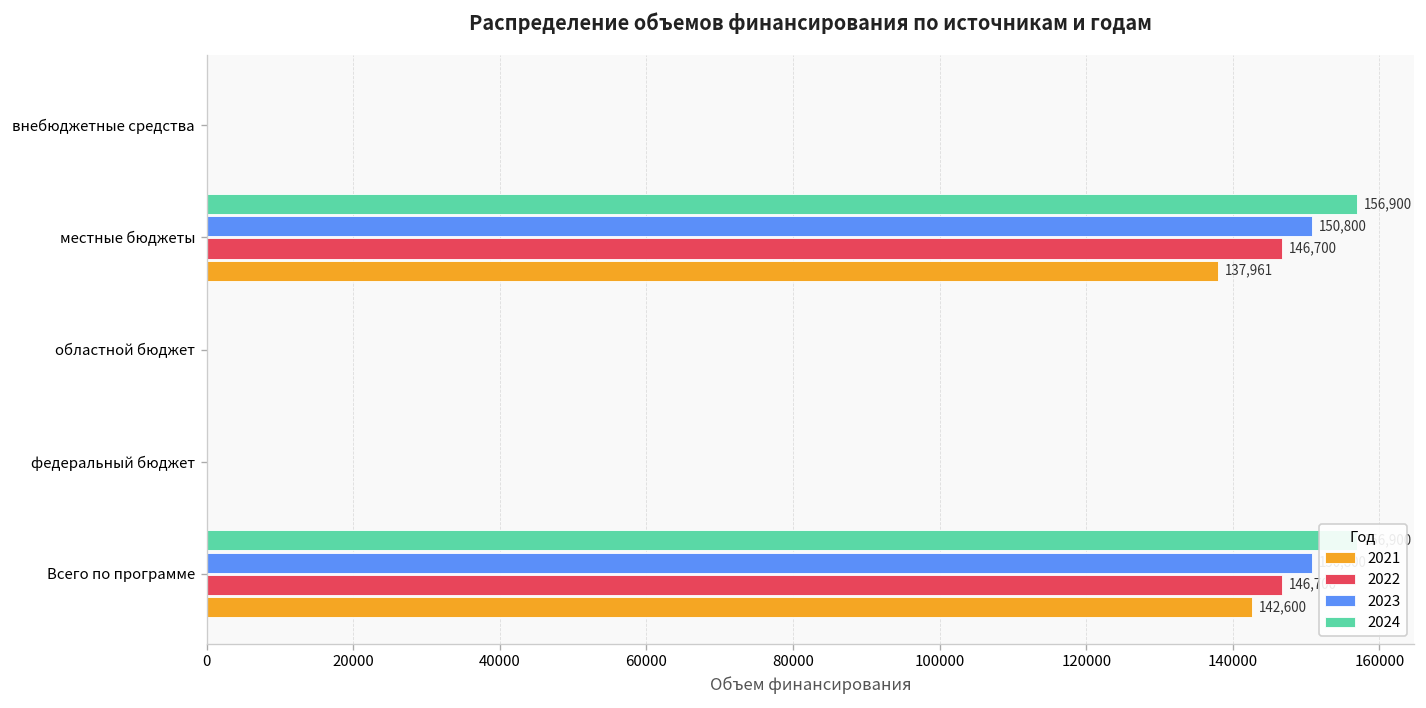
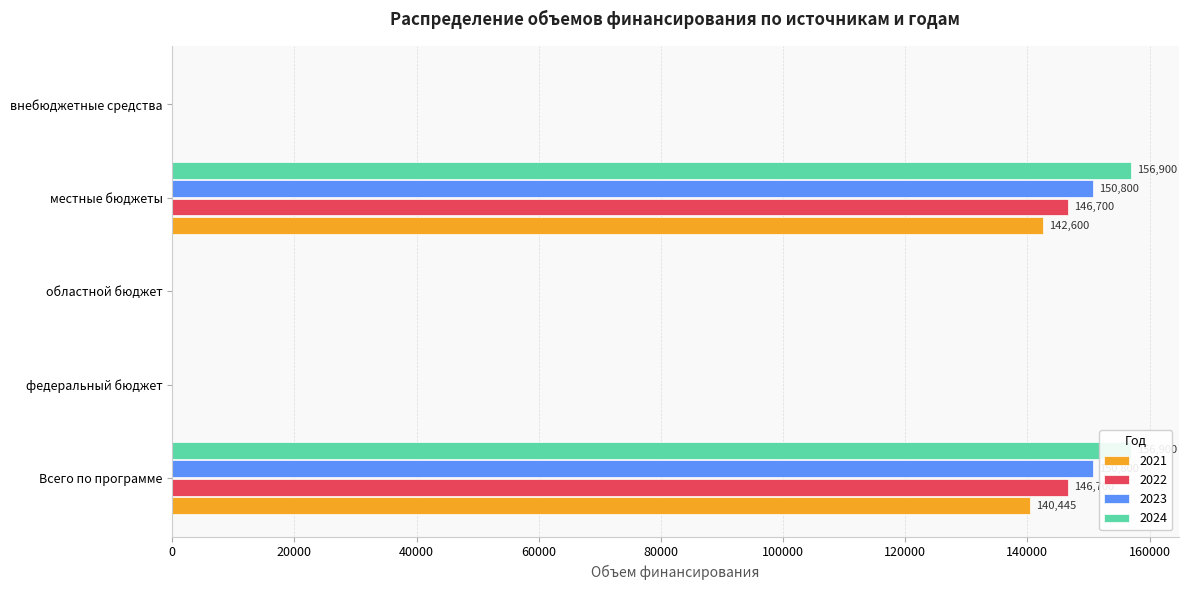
2021, местные бюджеты: 137,961 -> 142,600
2021, Всего по программе: 142,600 -> 140,445
